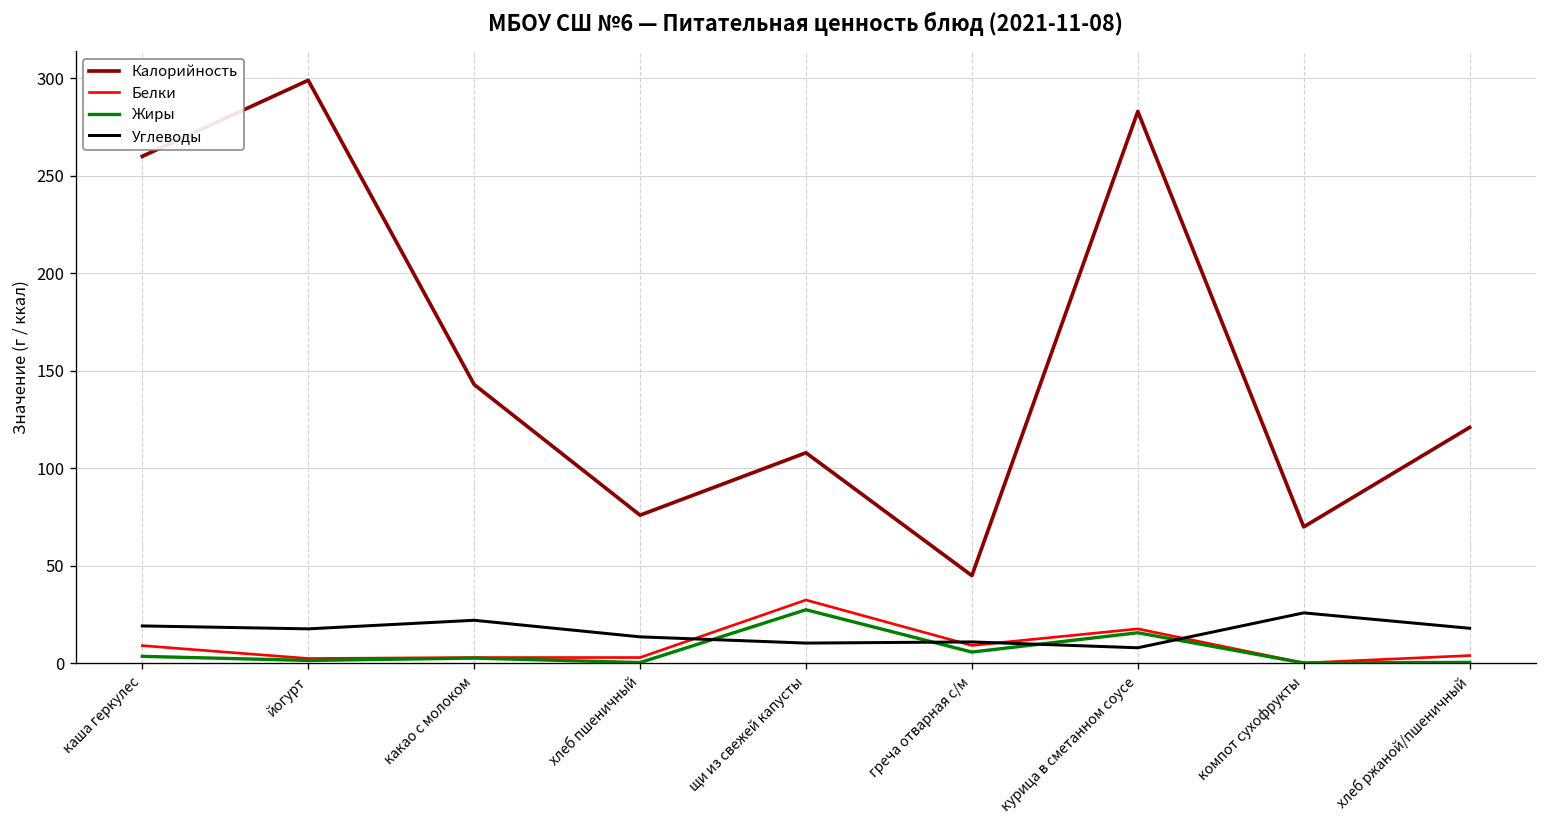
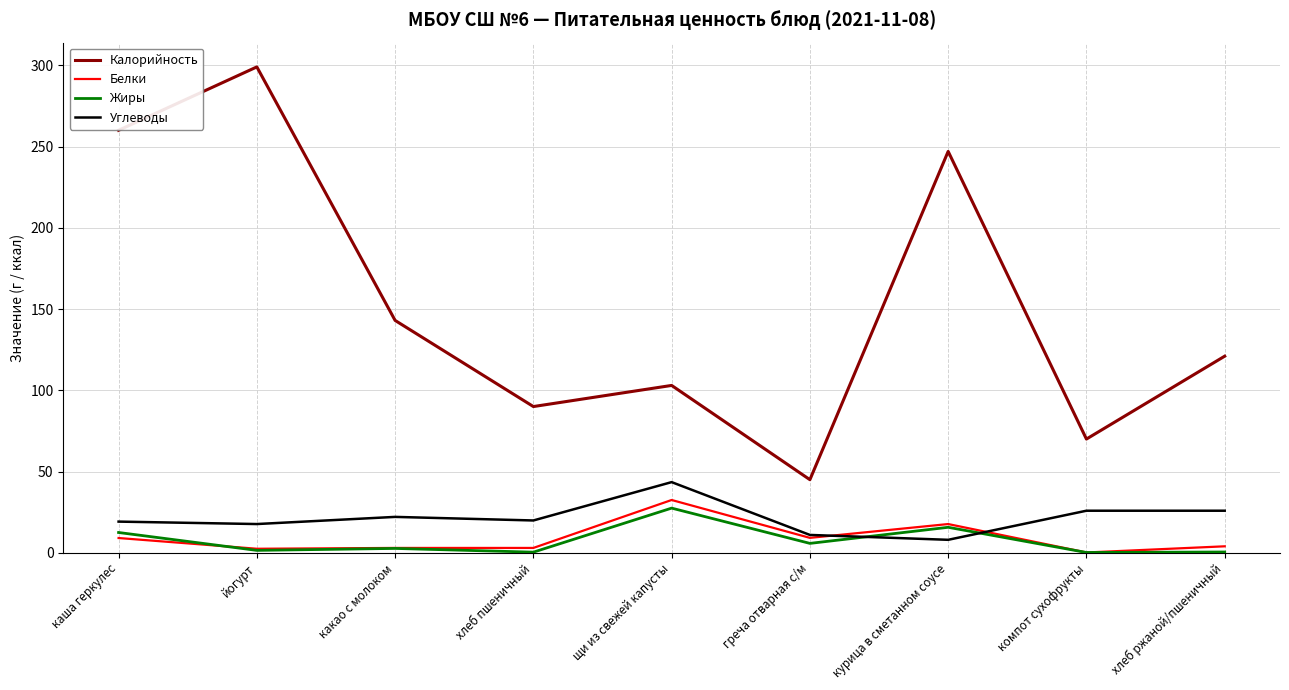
Жиры, каша геркулес: 4 -> 13
Калорийность, хлеб пшеничный: 76 -> 90
Углеводы, хлеб пшеничный: 14 -> 20
Калорийность, щи из свежей капусты: 108 -> 103
Углеводы, щи из свежей капусты: 10 -> 44
Калорийность, курица в сметанном соусе: 283 -> 247
Углеводы, хлеб ржаной/пшеничный: 18 -> 26
